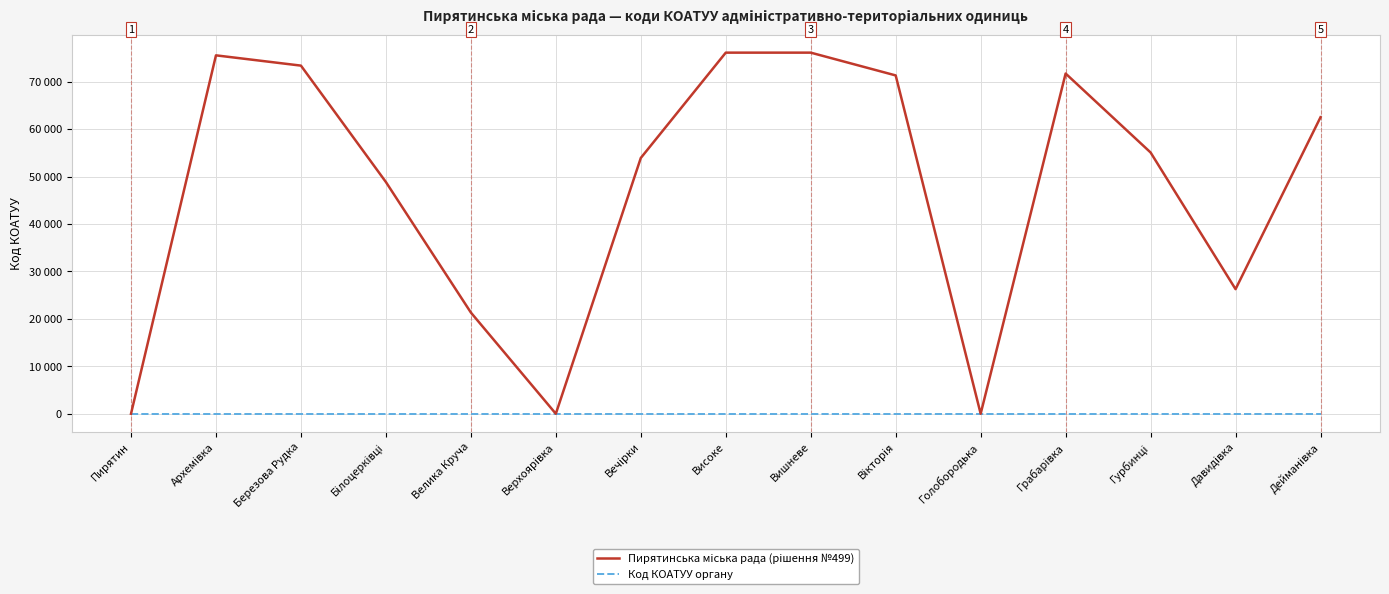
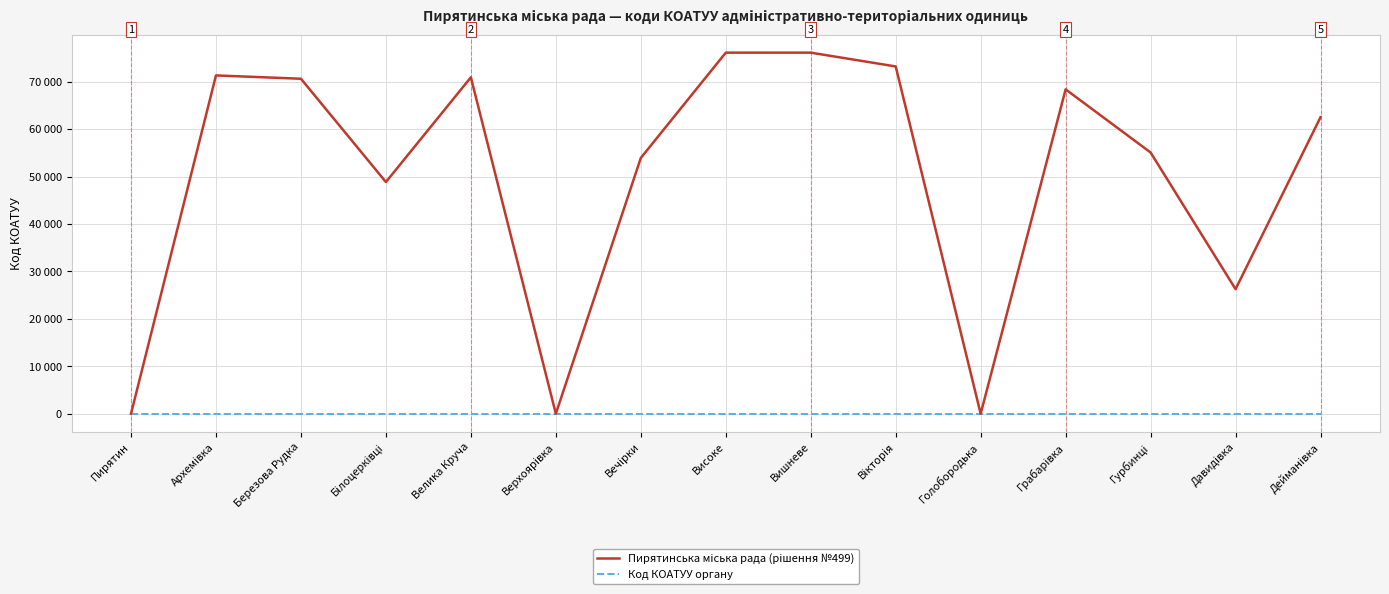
Пирятинська міська рада (рішення №499), Архемівка: 76000 -> 71000
Пирятинська міська рада (рішення №499), Березова Рудка: 73000 -> 71000
Пирятинська міська рада (рішення №499), Велика Круча: 21000 -> 71000
Пирятинська міська рада (рішення №499), Вікторія: 71000 -> 73000
Пирятинська міська рада (рішення №499), Грабарівка: 72000 -> 68000
